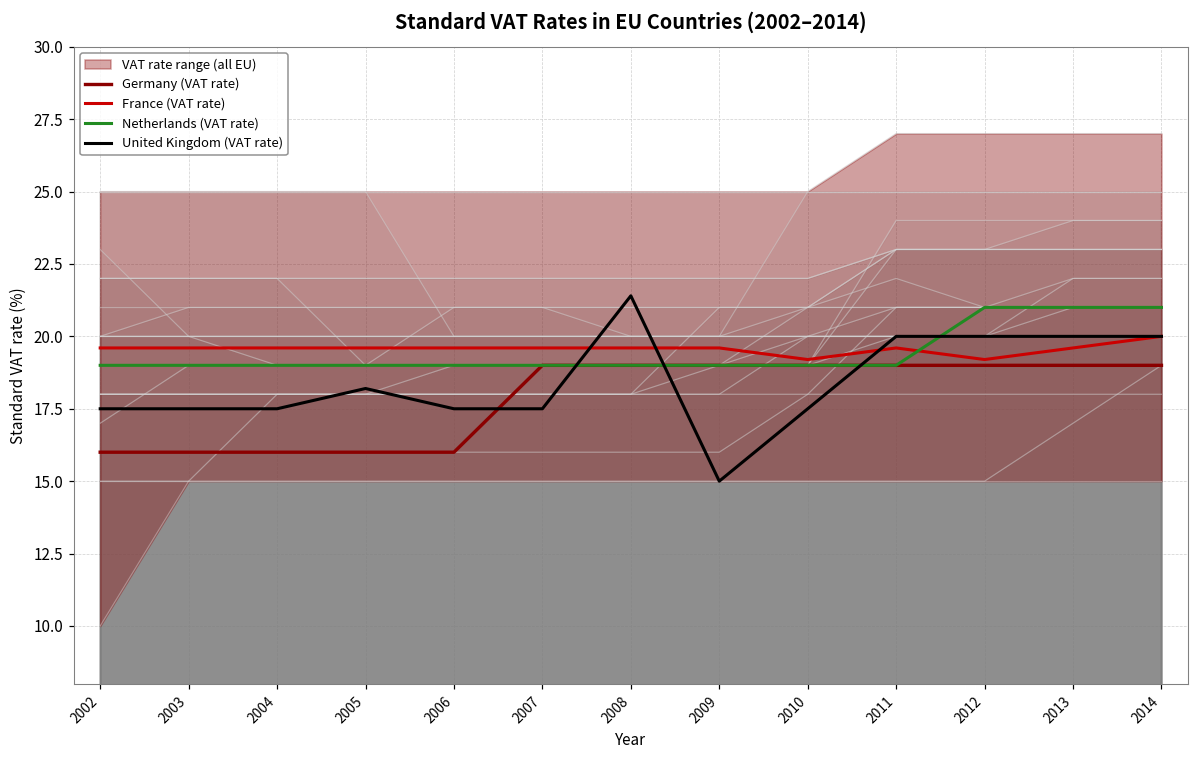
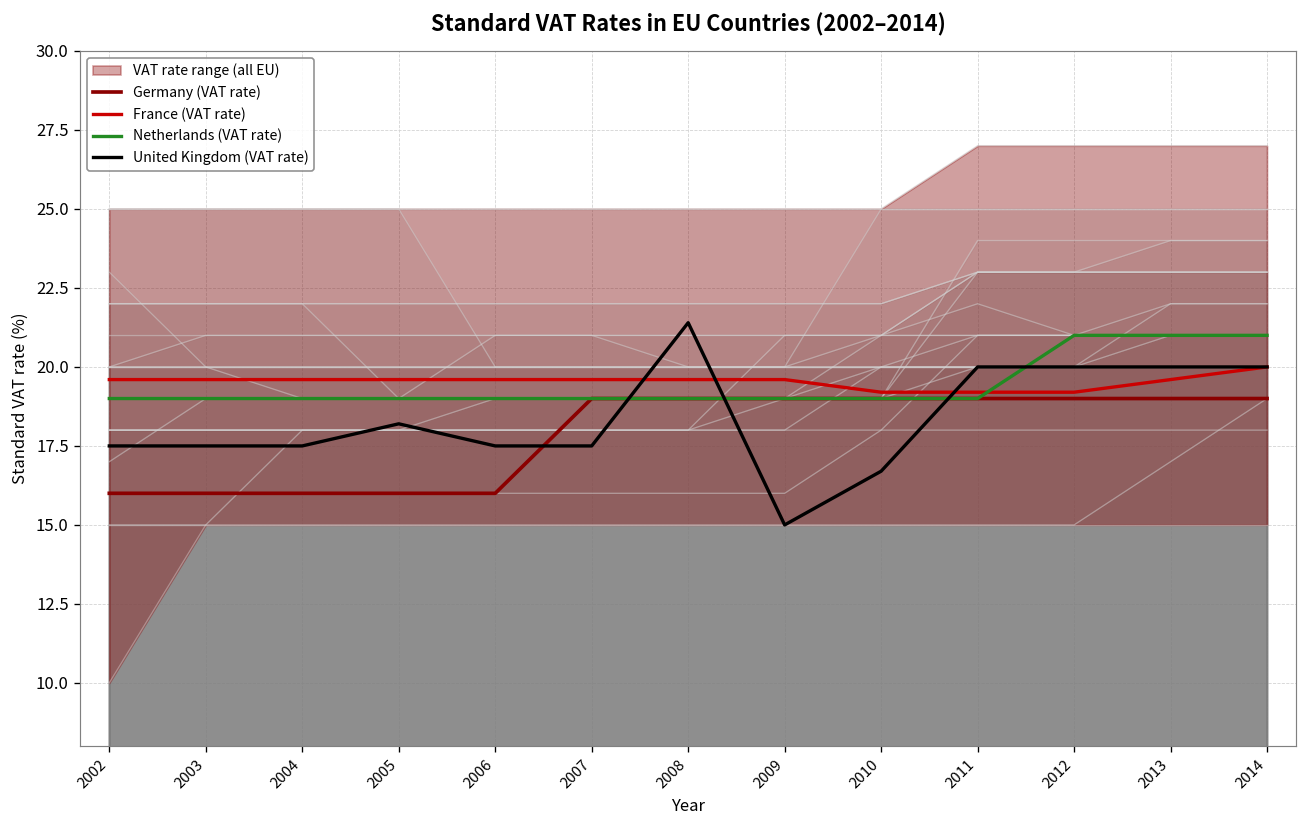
United Kingdom (VAT rate), 2010: 17.5 -> 16.7
France (VAT rate), 2011: 19.6 -> 19.2
